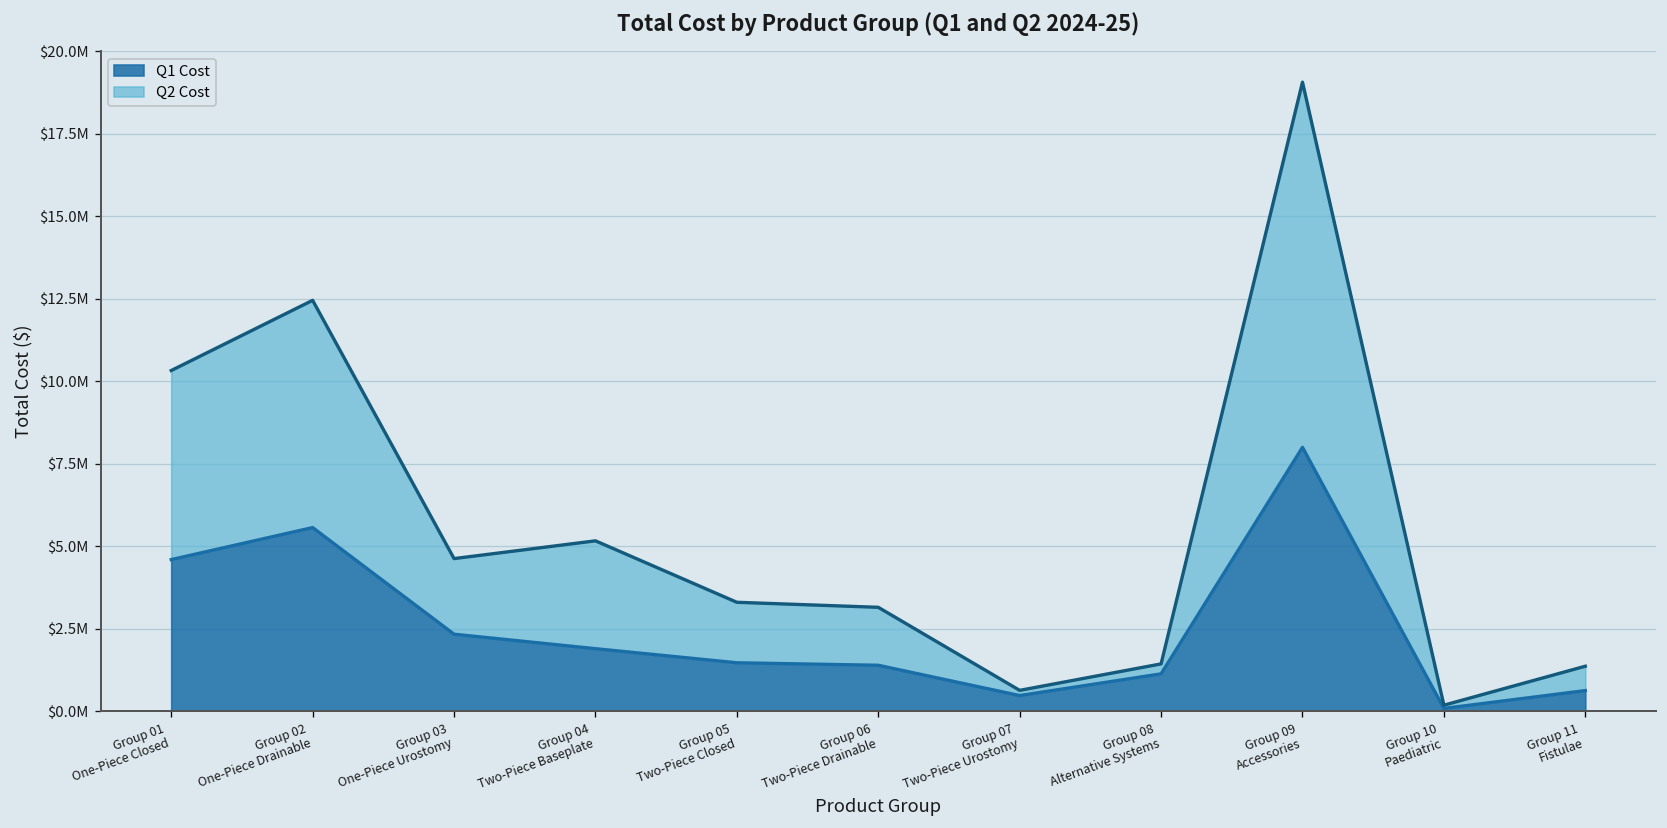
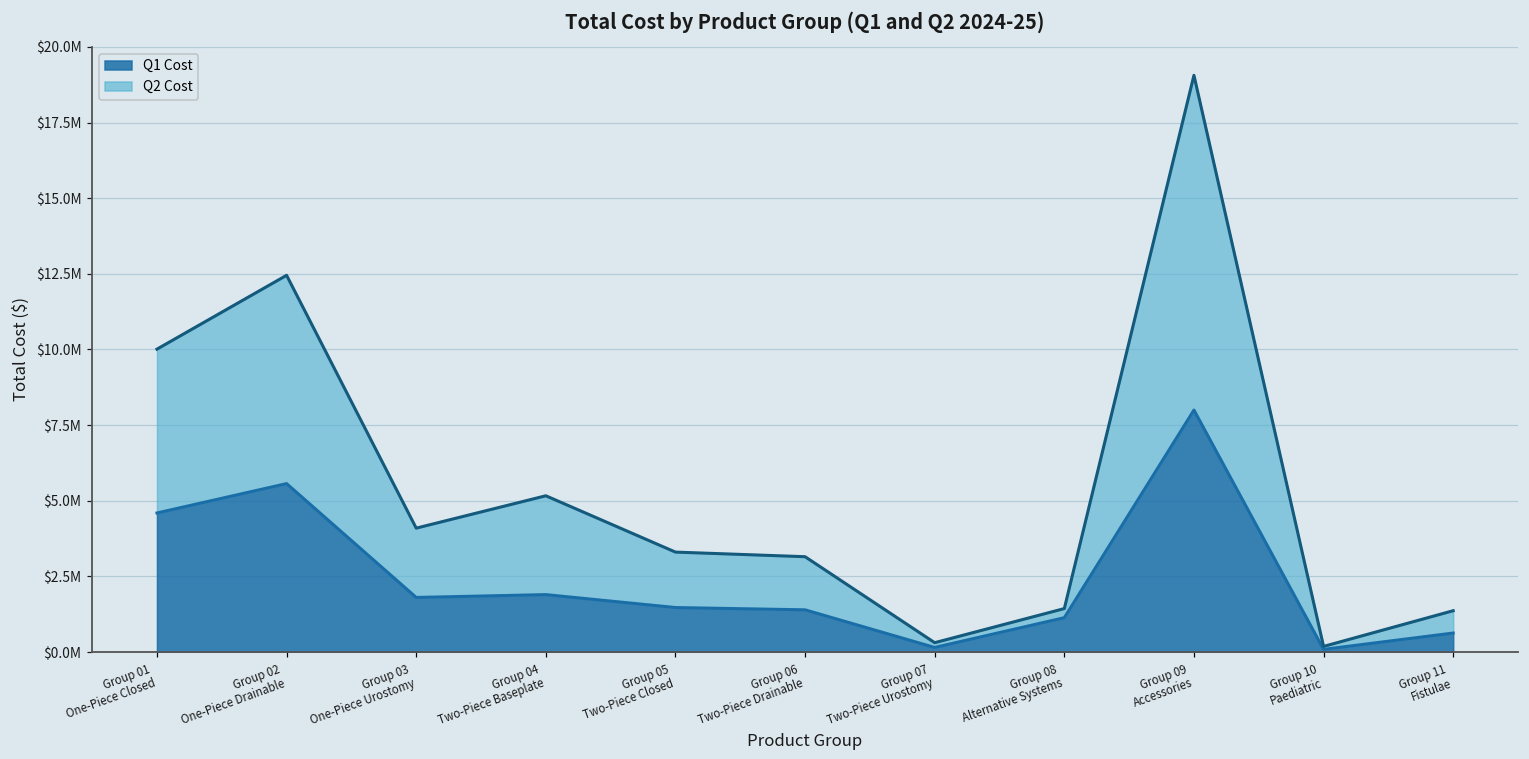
Q2 Cost, Group 01 One-Piece Closed: $5700000 -> $5400000
Q1 Cost, Group 03 One-Piece Urostomy: $2300000 -> $1800000
Q1 Cost, Group 07 Two-Piece Urostomy: $500000 -> $200000
